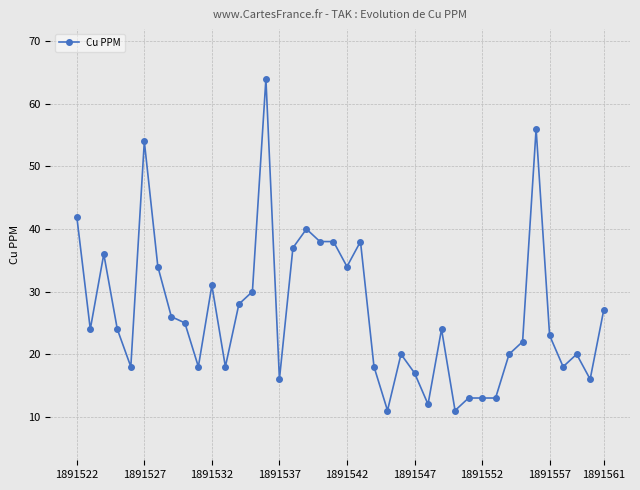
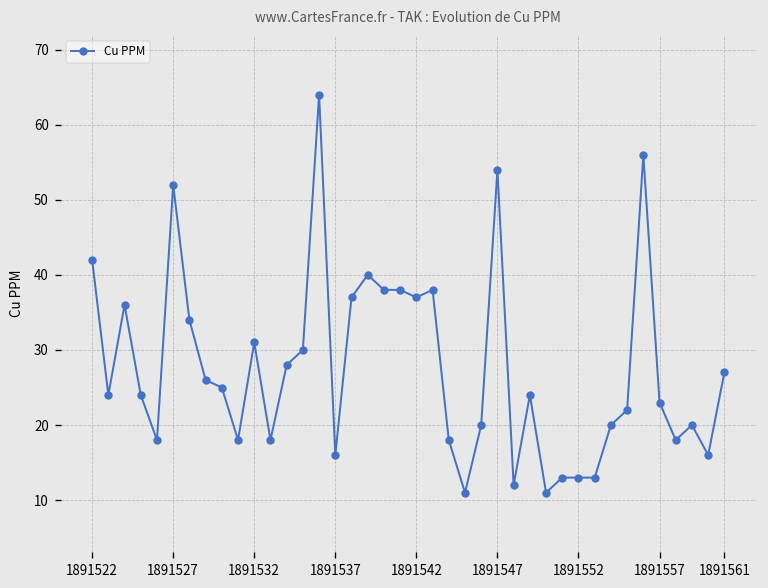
1891527: 54 -> 52
1891542: 34 -> 37
1891547: 17 -> 54
